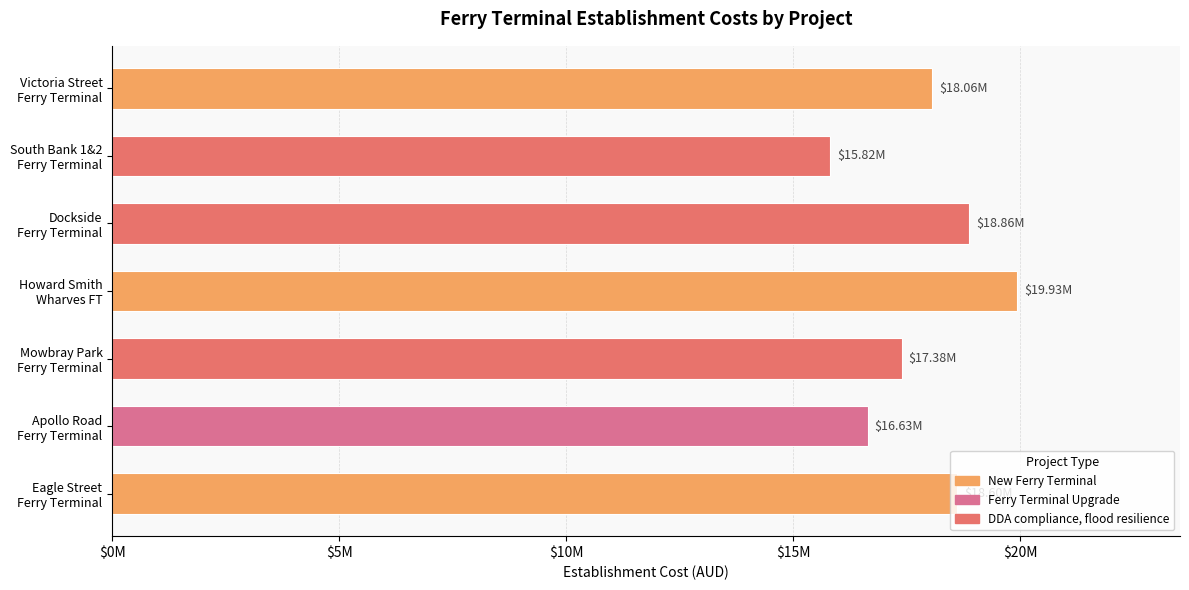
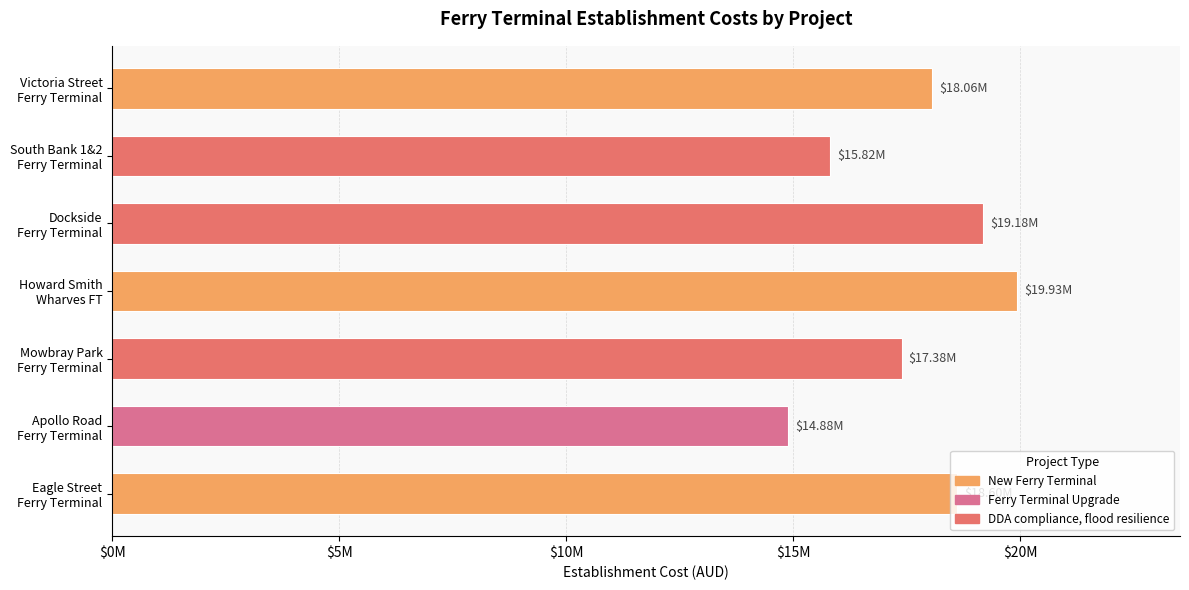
Dockside Ferry Terminal: $18.86M -> $19.18M
Apollo Road Ferry Terminal: $16.63M -> $14.88M
